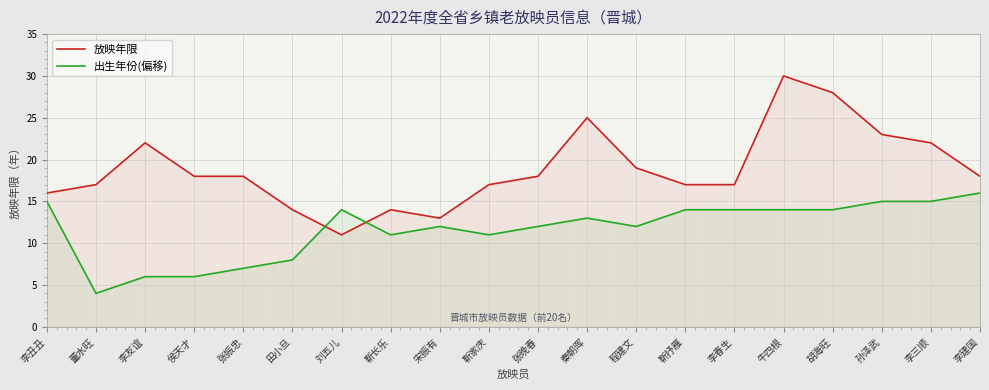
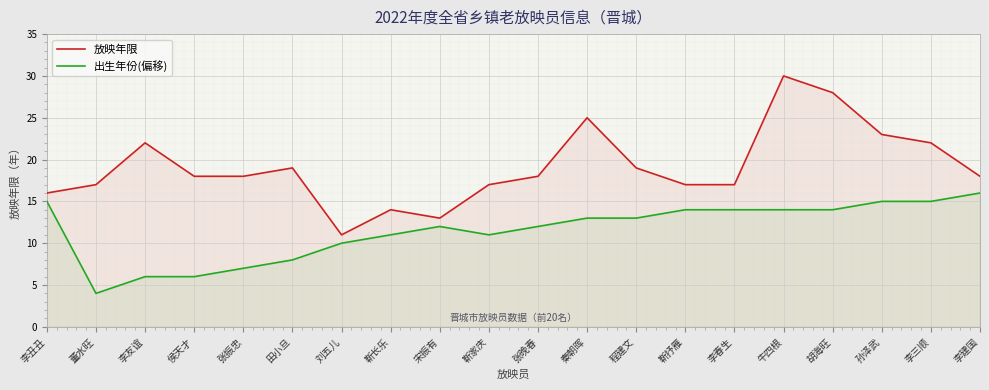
放映年限, 田小旦: 14 -> 19
出生年份(偏移), 刘五儿: 14 -> 10
出生年份(偏移), 程建文: 12 -> 13
